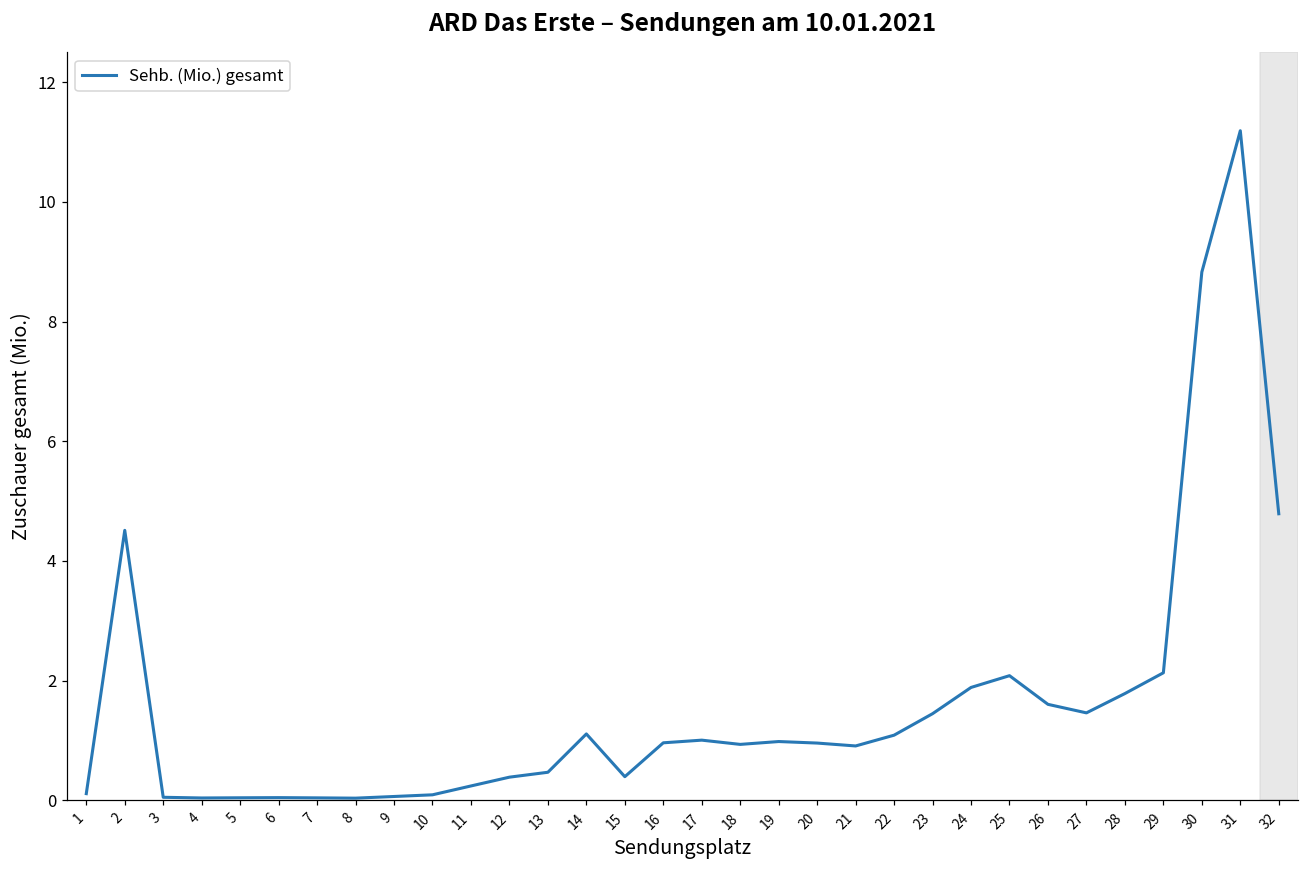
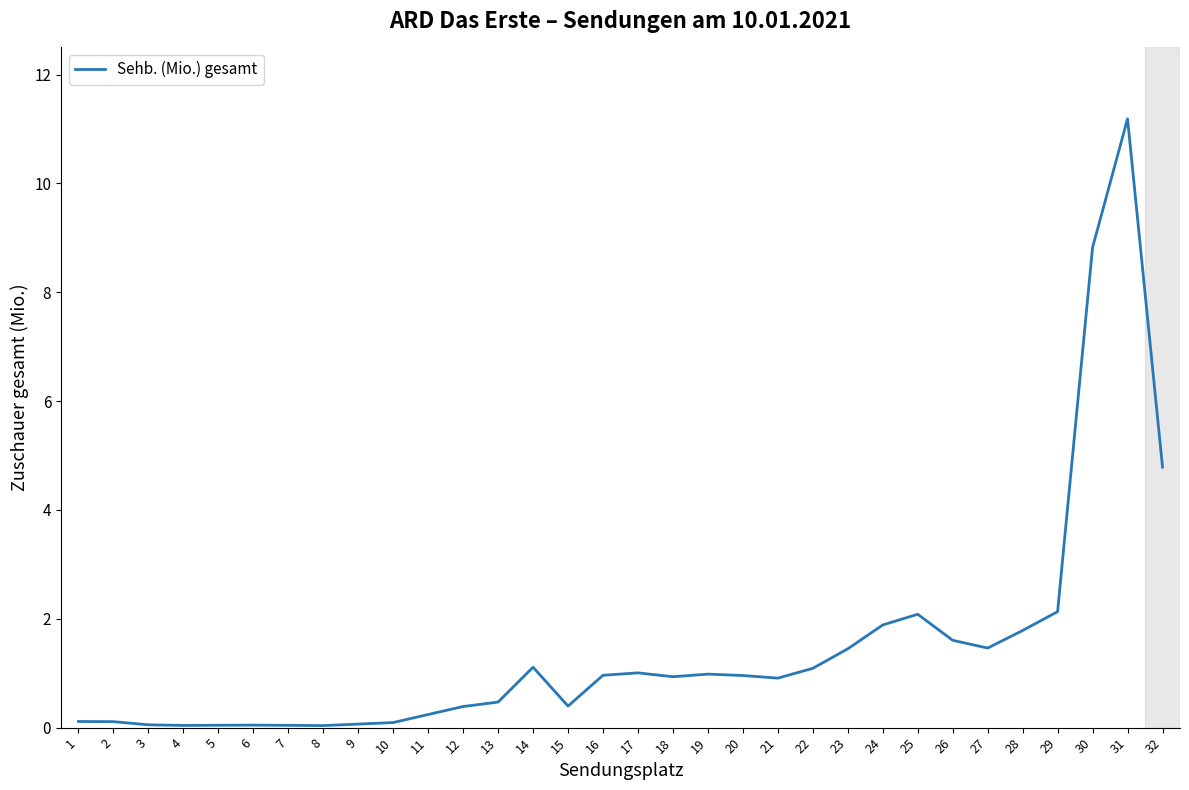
2: 4.5 -> 0.1
